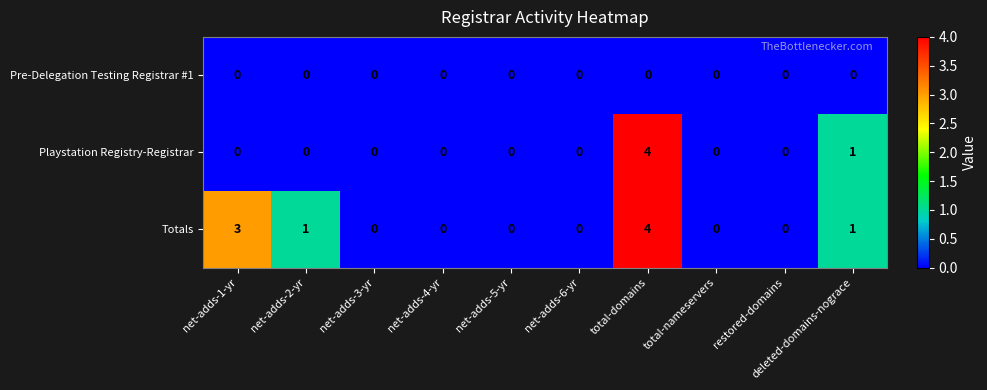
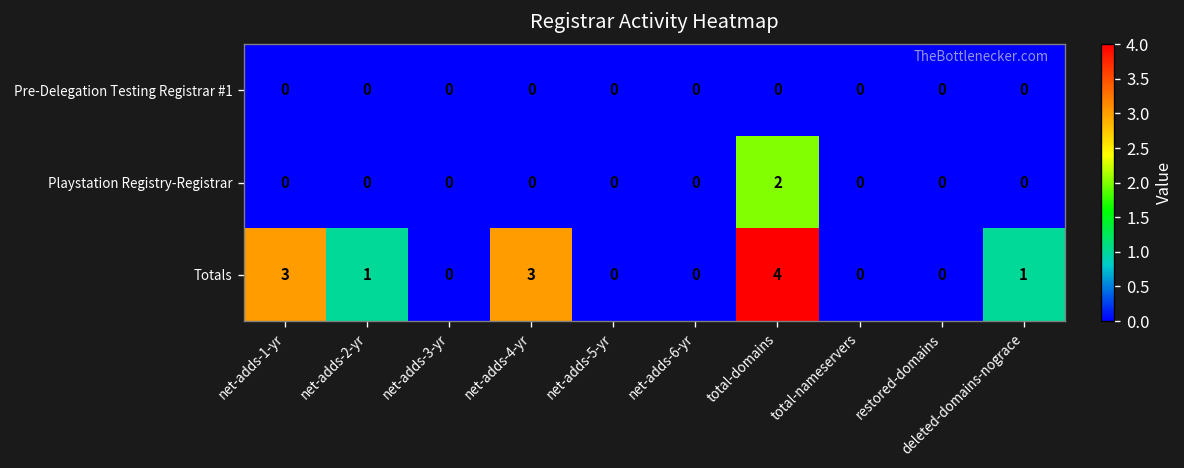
Playstation Registry-Registrar, total-domains: 4 -> 2
Playstation Registry-Registrar, deleted-domains-nograce: 1 -> 0
Totals, net-adds-4-yr: 0 -> 3
